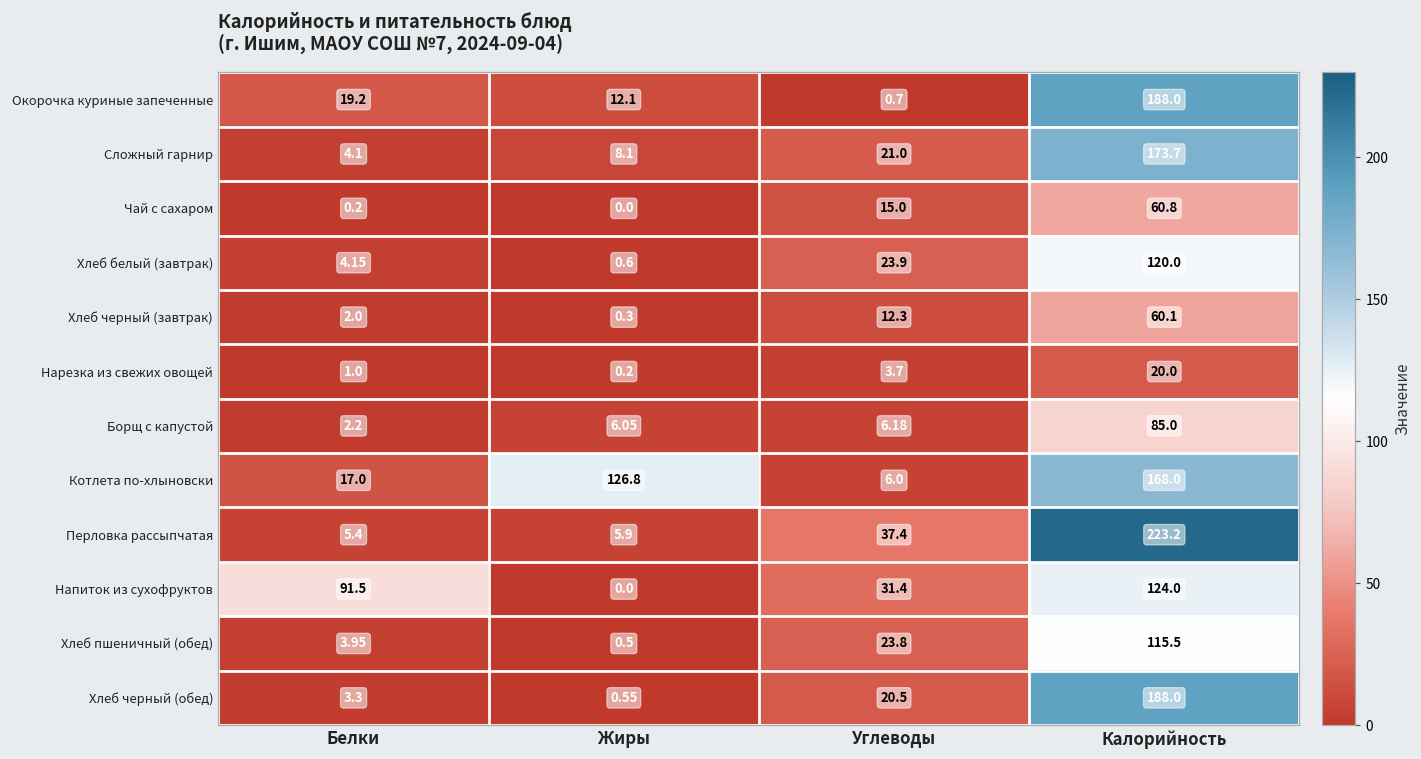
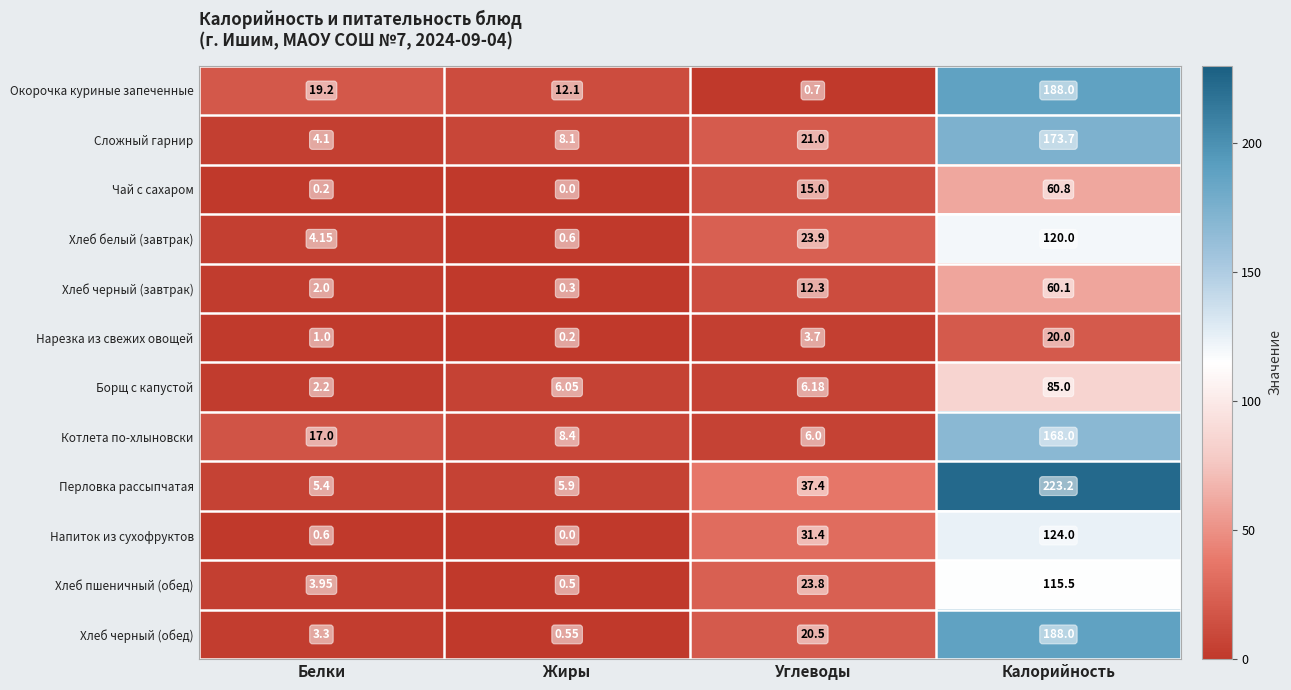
Котлета по-хлыновски, Жиры: 126.8 -> 8.4
Напиток из сухофруктов, Белки: 91.5 -> 0.6
